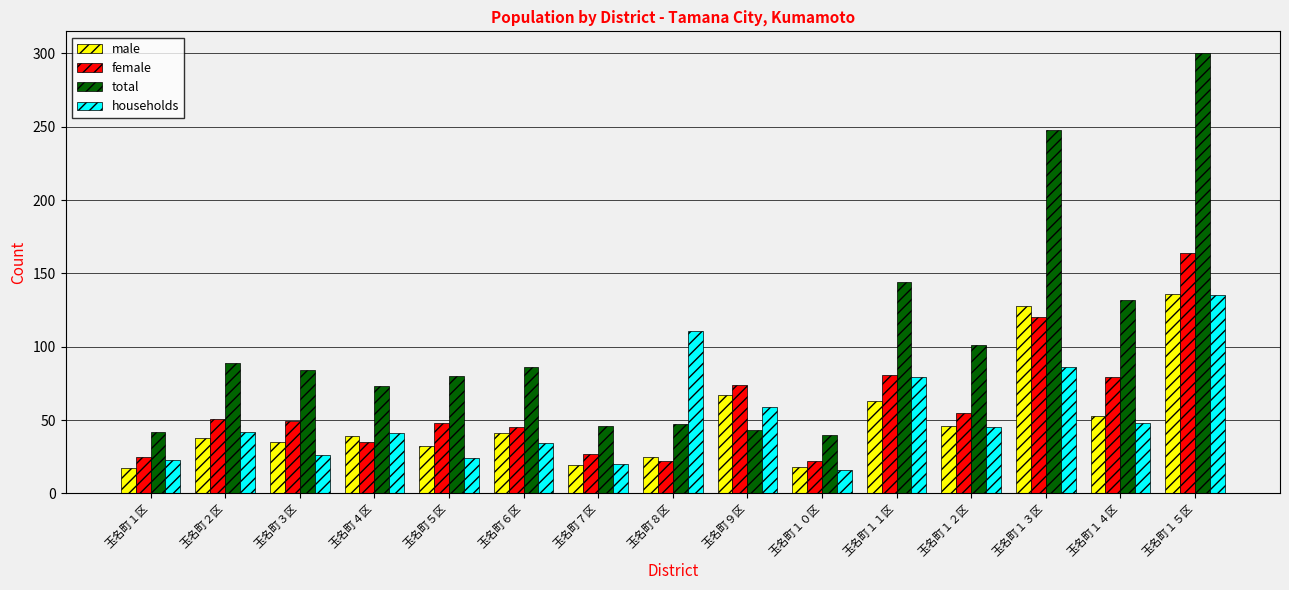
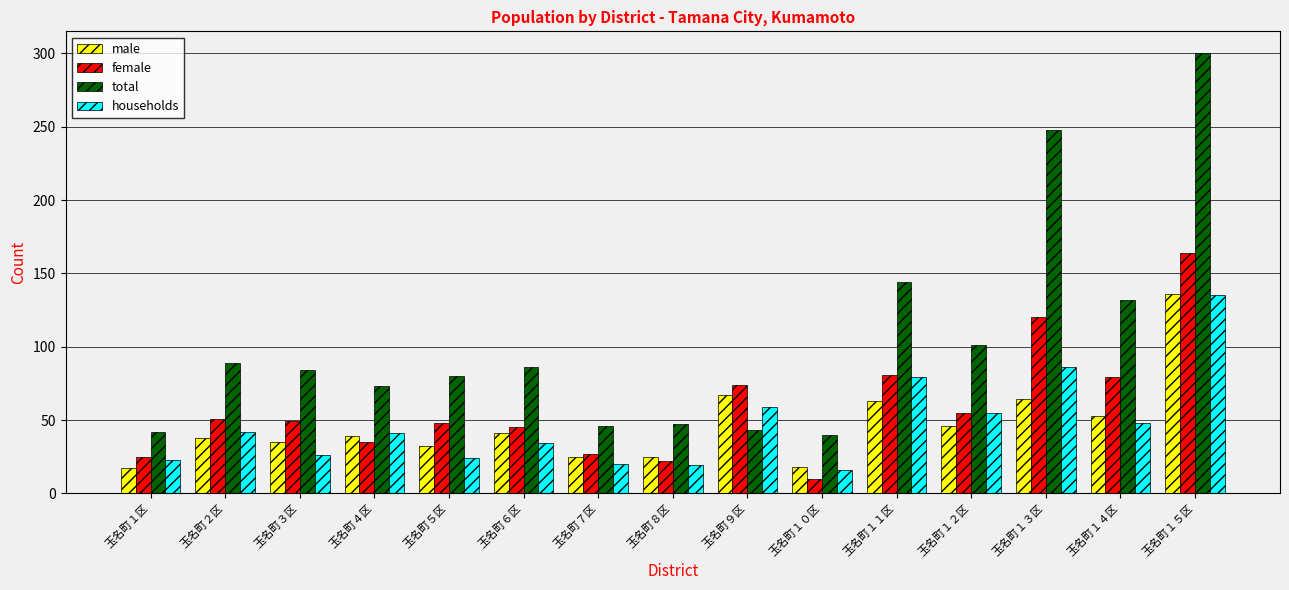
male, 玉名町７区: 19 -> 25
households, 玉名町８区: 111 -> 19
female, 玉名町１０区: 22 -> 10
households, 玉名町１２区: 45 -> 55
male, 玉名町１３区: 128 -> 64
